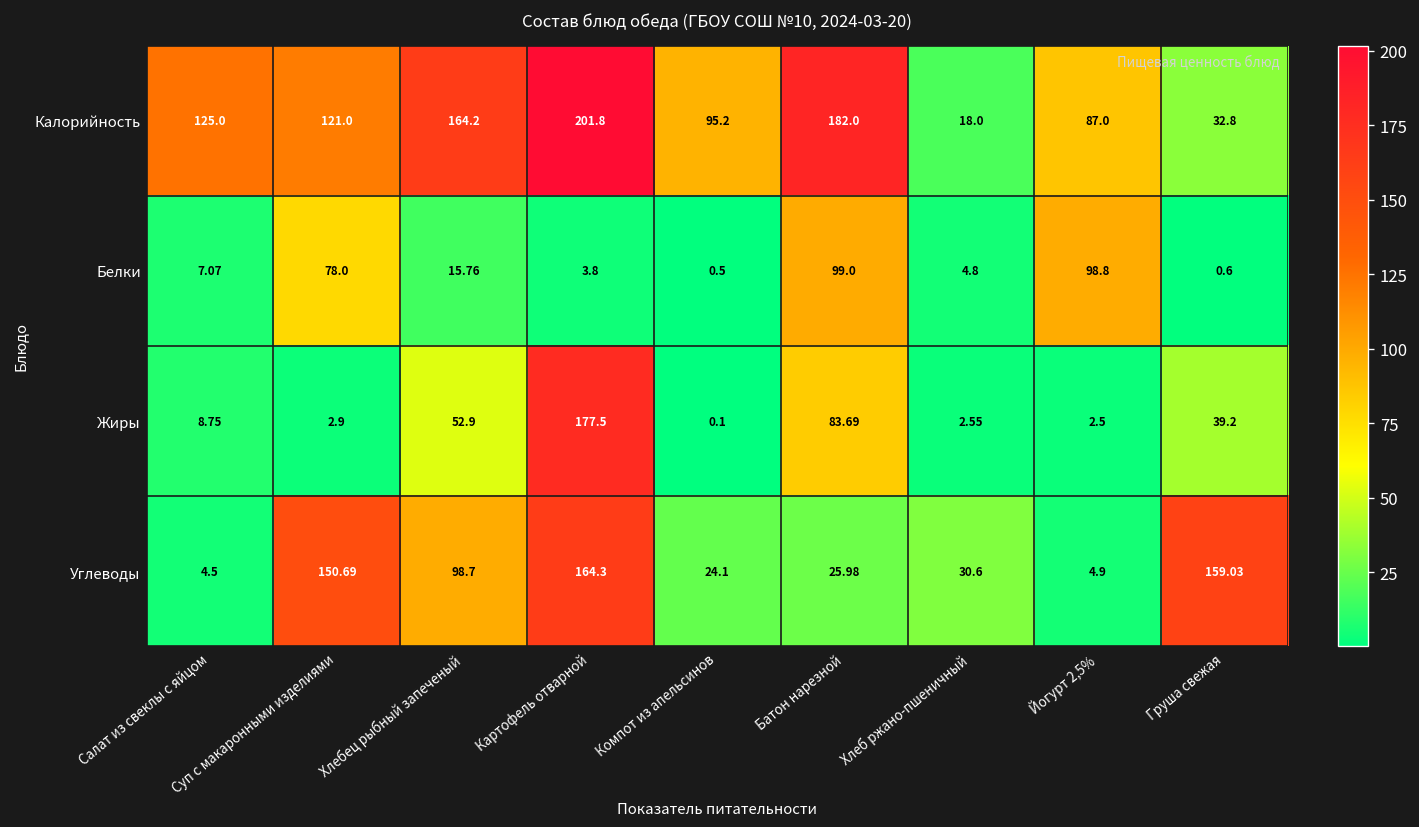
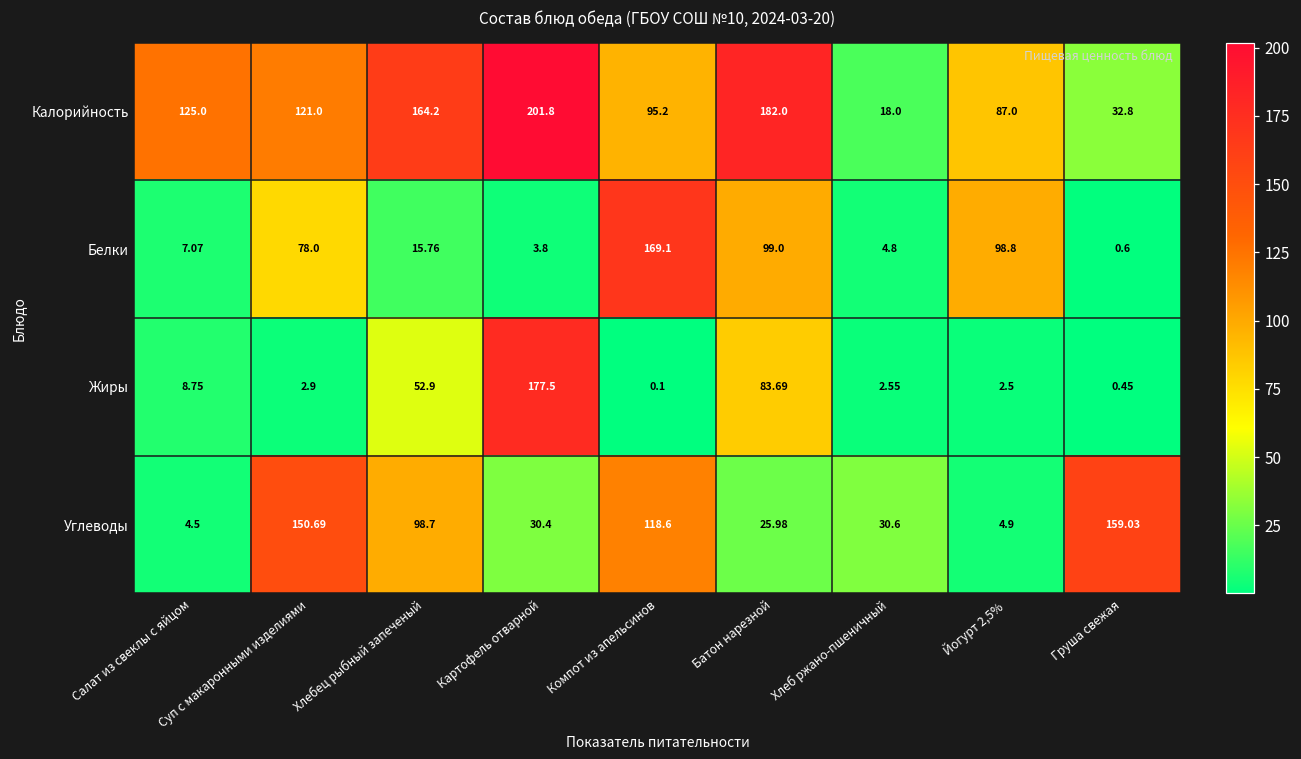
Белки, Компот из апельсинов: 0.5 -> 169.1
Жиры, Груша свежая: 39.2 -> 0.45
Углеводы, Картофель отварной: 164.3 -> 30.4
Углеводы, Компот из апельсинов: 24.1 -> 118.6
